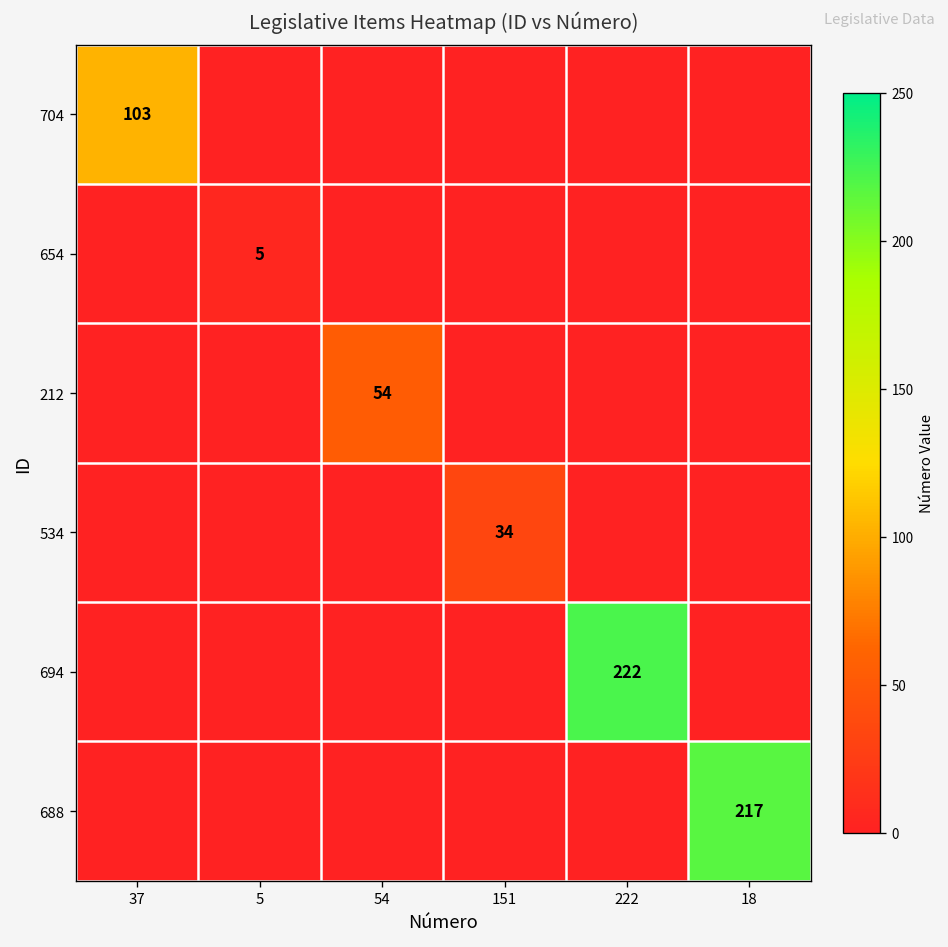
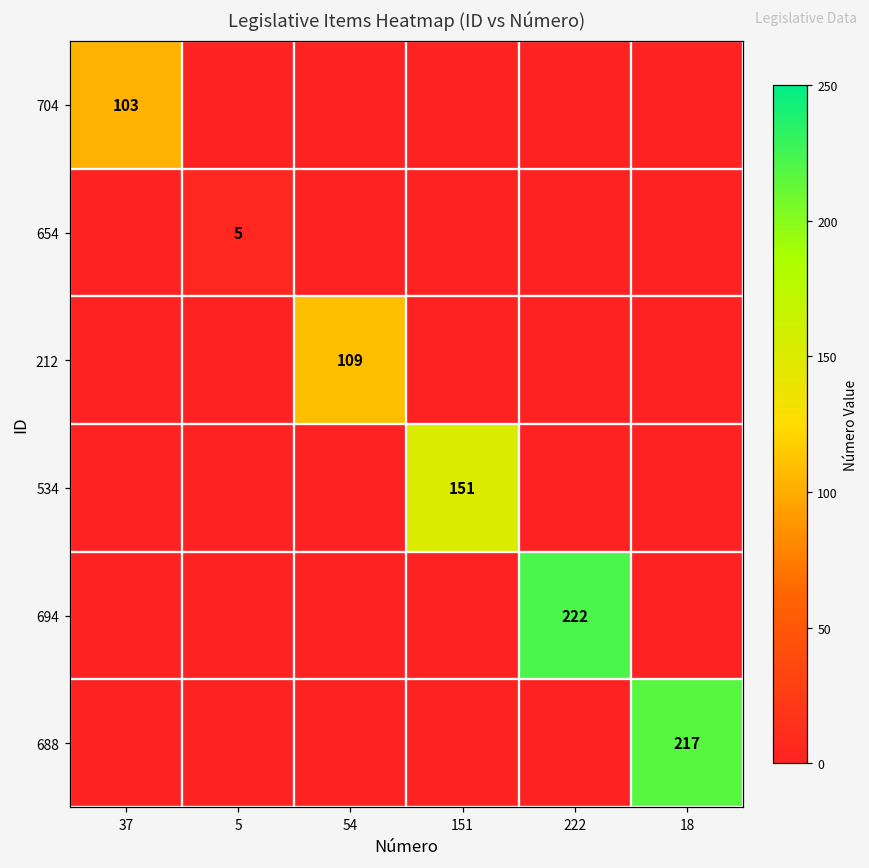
212, 54: 54 -> 109
534, 151: 34 -> 151
